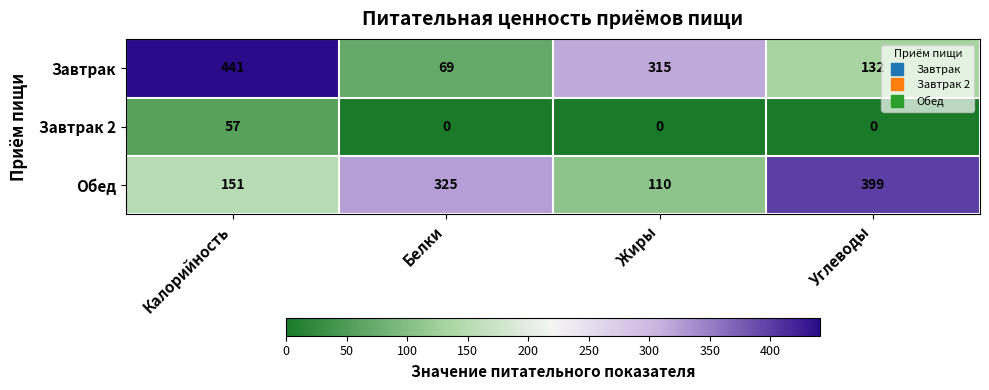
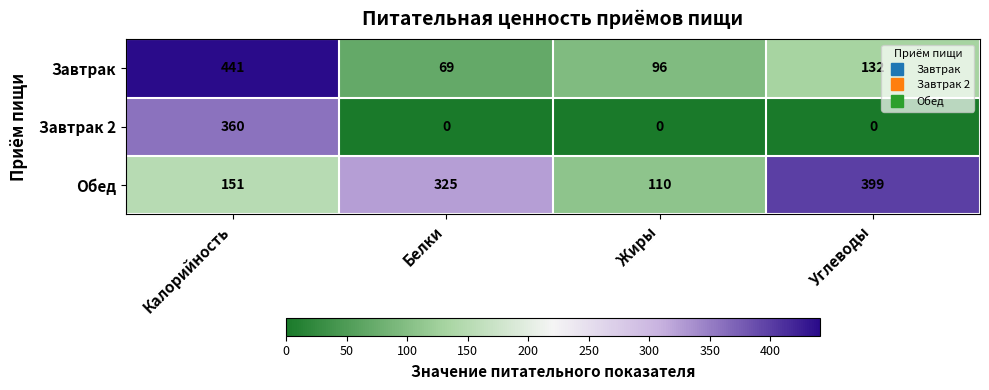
Завтрак, Жиры: 315 -> 96
Завтрак 2, Калорийность: 57 -> 360
